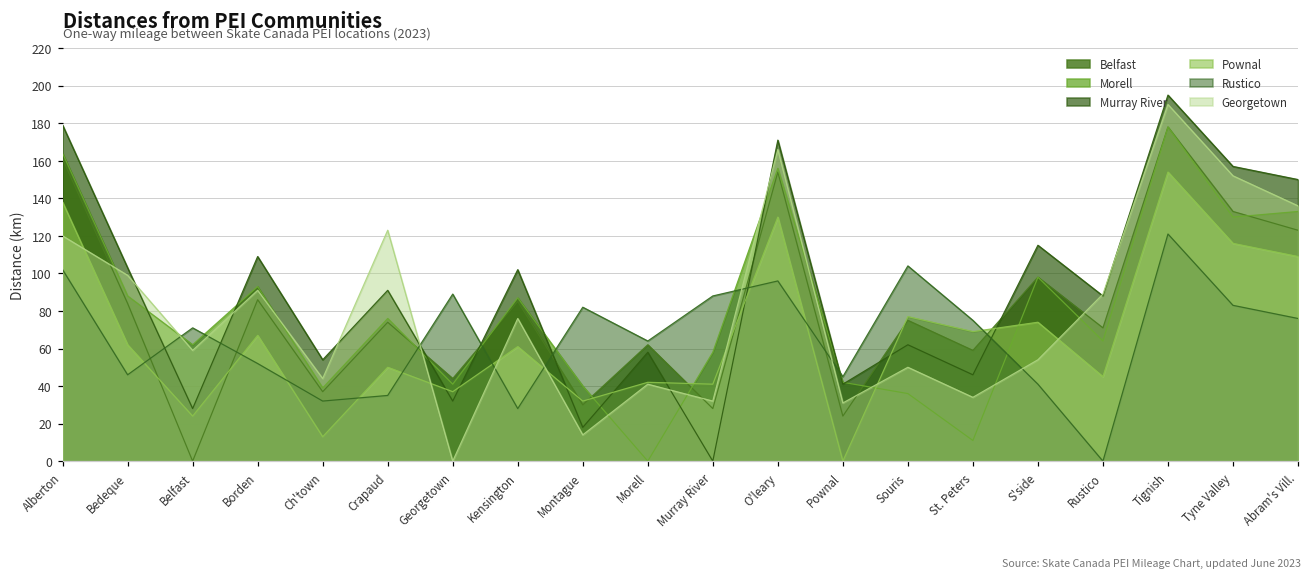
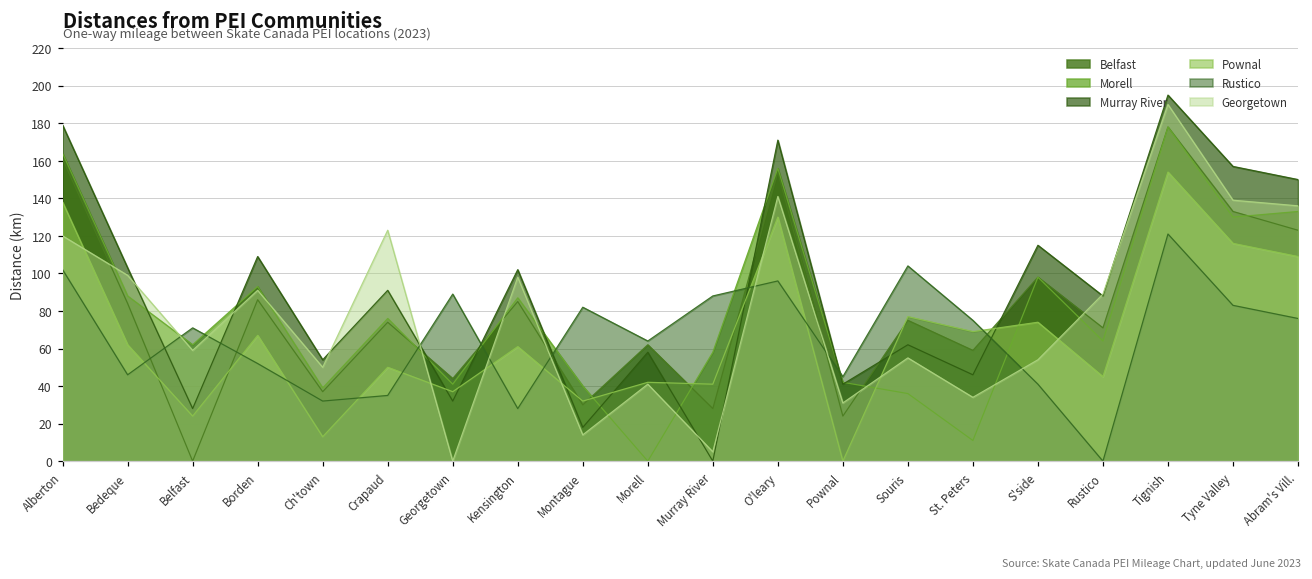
Georgetown, Ch'town: 44 -> 50
Georgetown, Kensington: 76 -> 98
Georgetown, Murray River: 32 -> 5
Georgetown, O'leary: 166 -> 141
Georgetown, Souris: 50 -> 55
Georgetown, Tyne Valley: 152 -> 139
